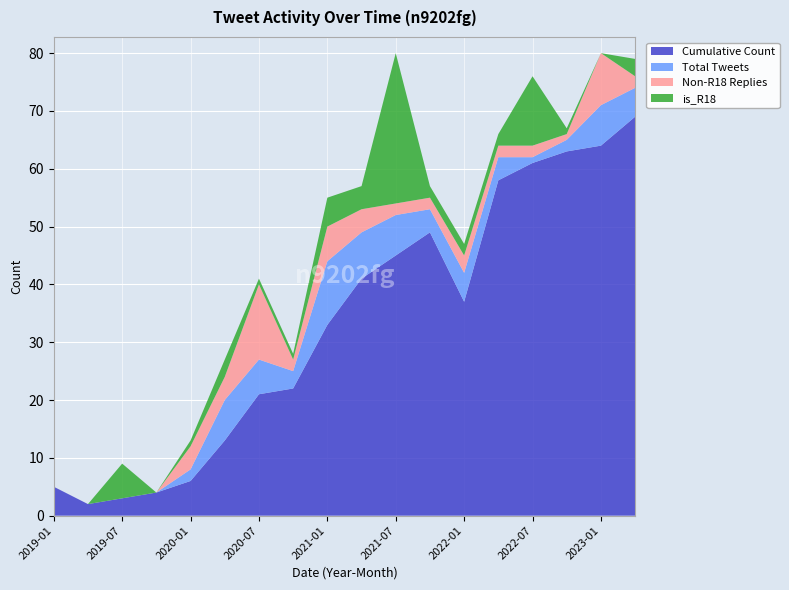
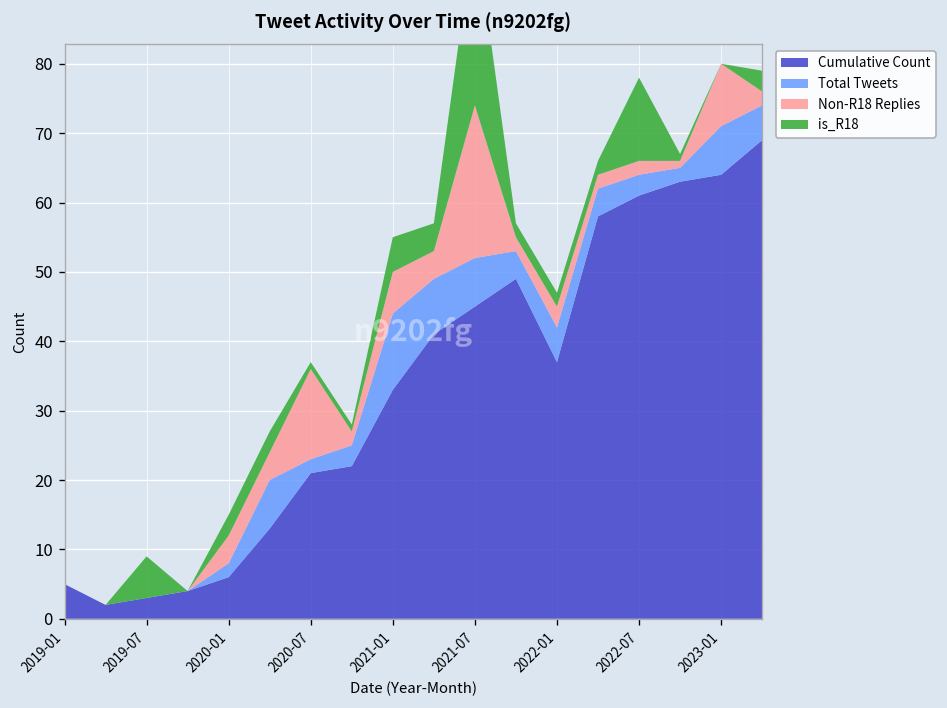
is_R18, 2020-01: 1 -> 3
Total Tweets, 2020-07: 6 -> 2
Non-R18 Replies, 2021-07: 2 -> 22
Total Tweets, 2022-07: 1 -> 3
